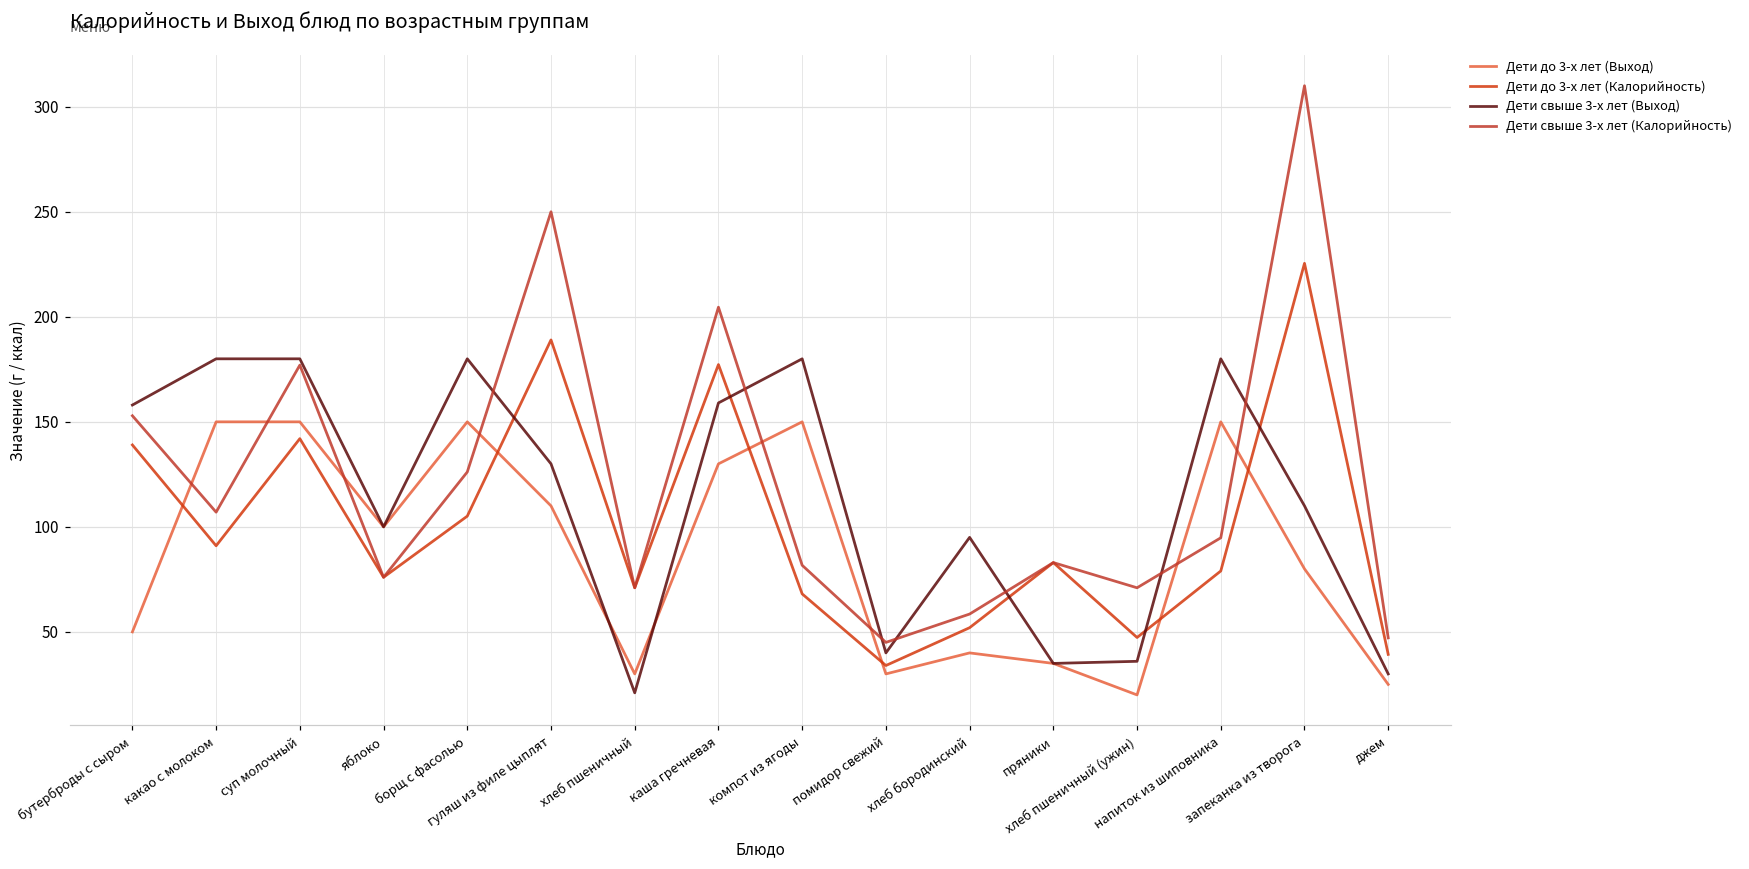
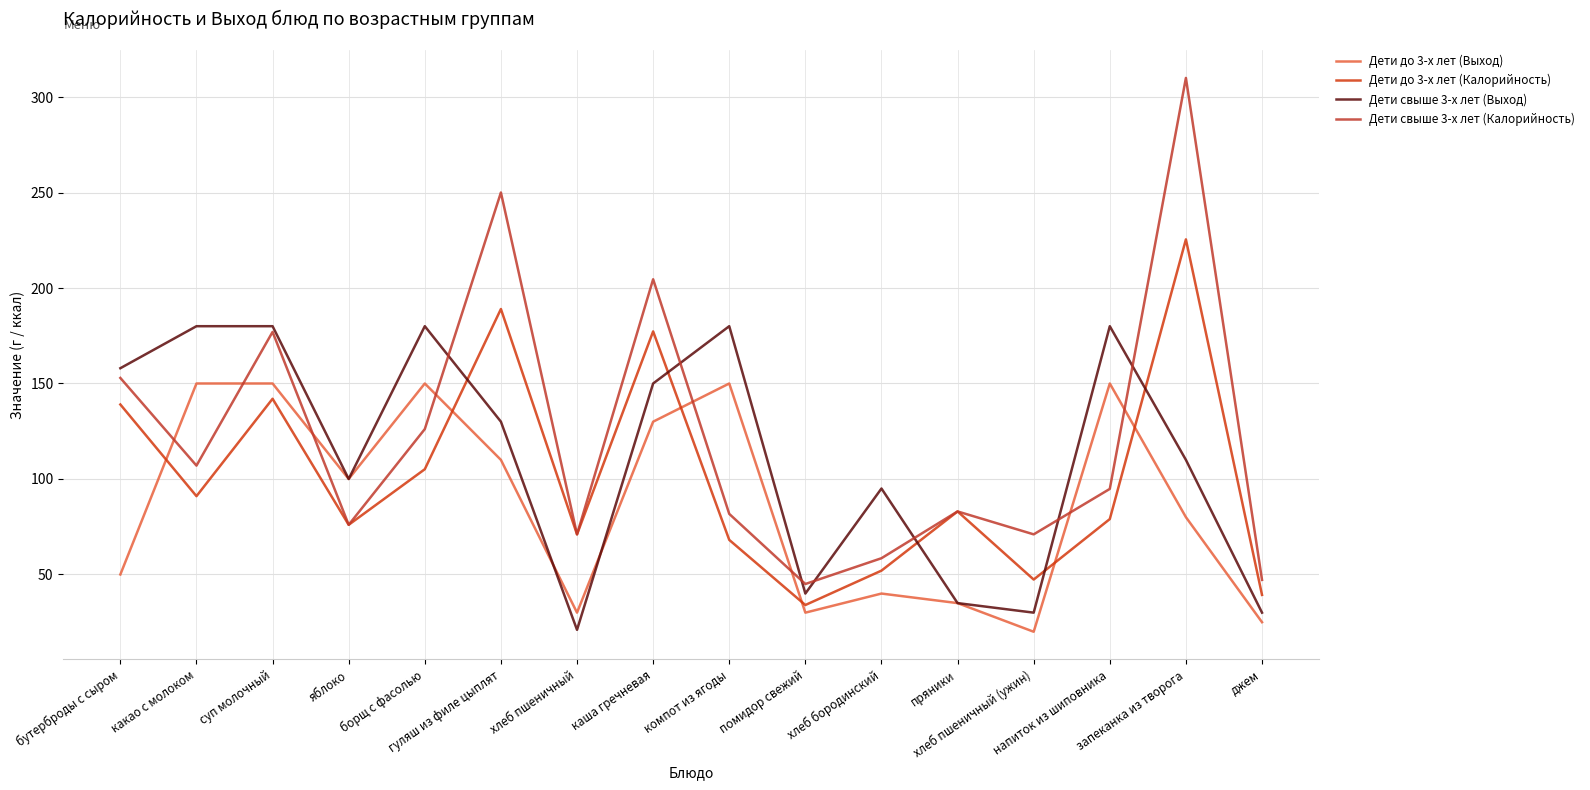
Дети свыше 3-х лет (Выход), каша гречневая: 159 -> 150
Дети свыше 3-х лет (Выход), хлеб пшеничный (ужин): 36 -> 30
